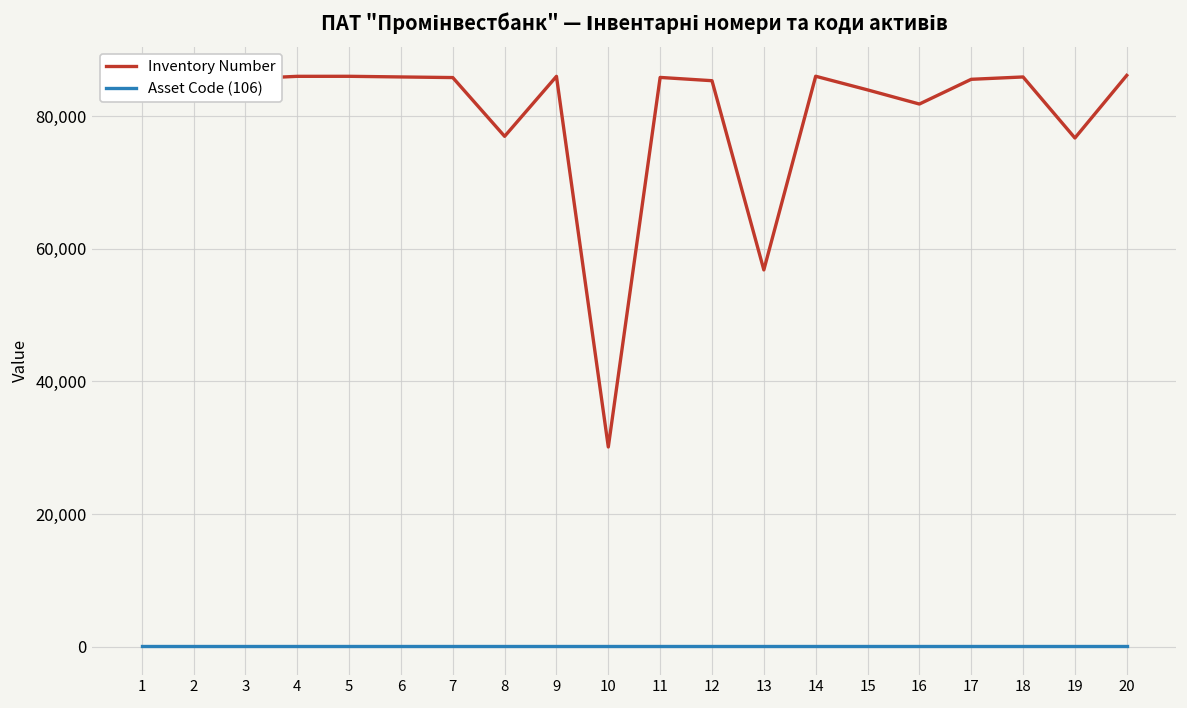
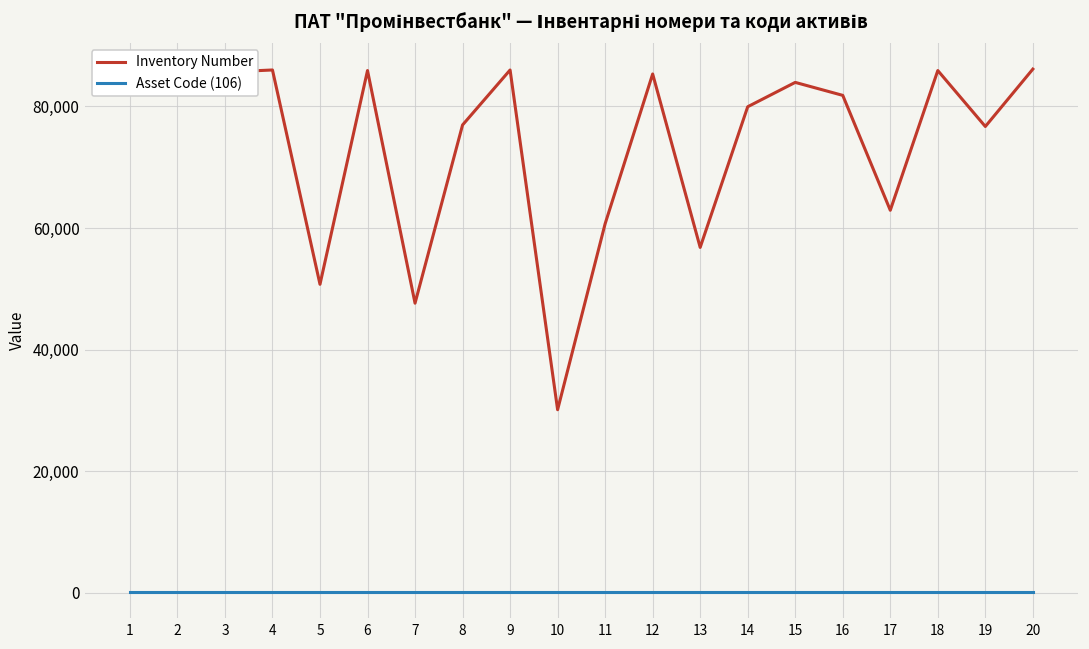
Inventory Number, 5: 86,000 -> 51,000
Inventory Number, 7: 86,000 -> 48,000
Inventory Number, 11: 86,000 -> 61,000
Inventory Number, 14: 86,000 -> 80,000
Inventory Number, 17: 86,000 -> 63,000
